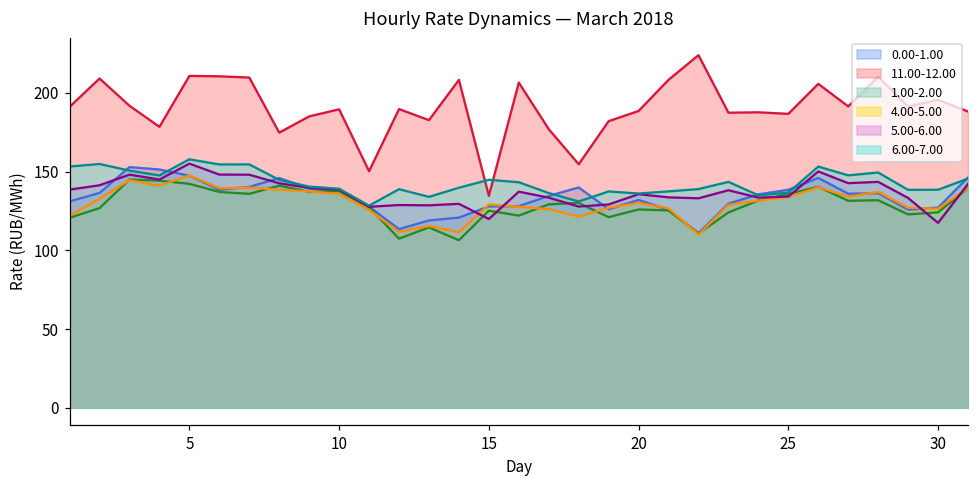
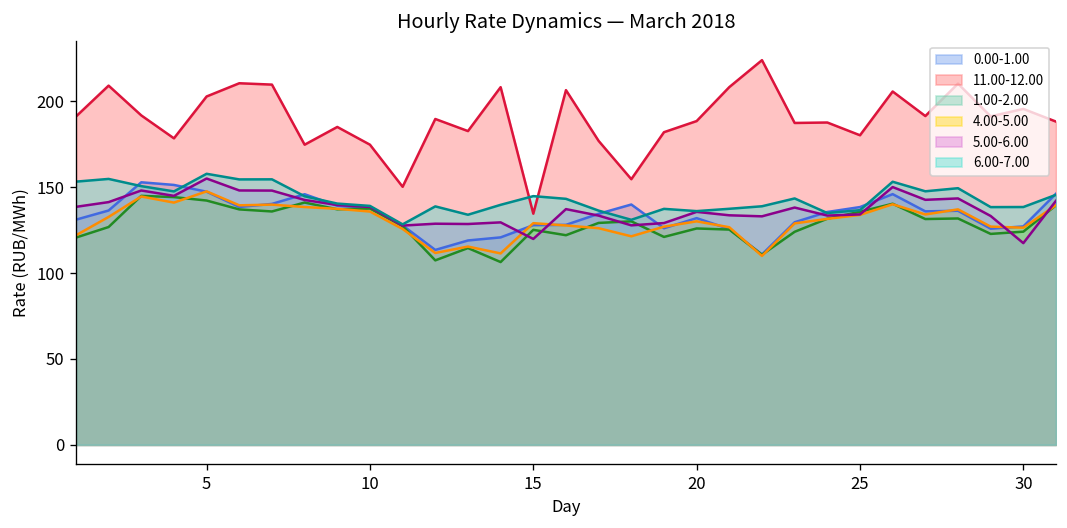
11.00-12.00, 5: 211 -> 203
11.00-12.00, 10: 190 -> 175
11.00-12.00, 25: 187 -> 180
